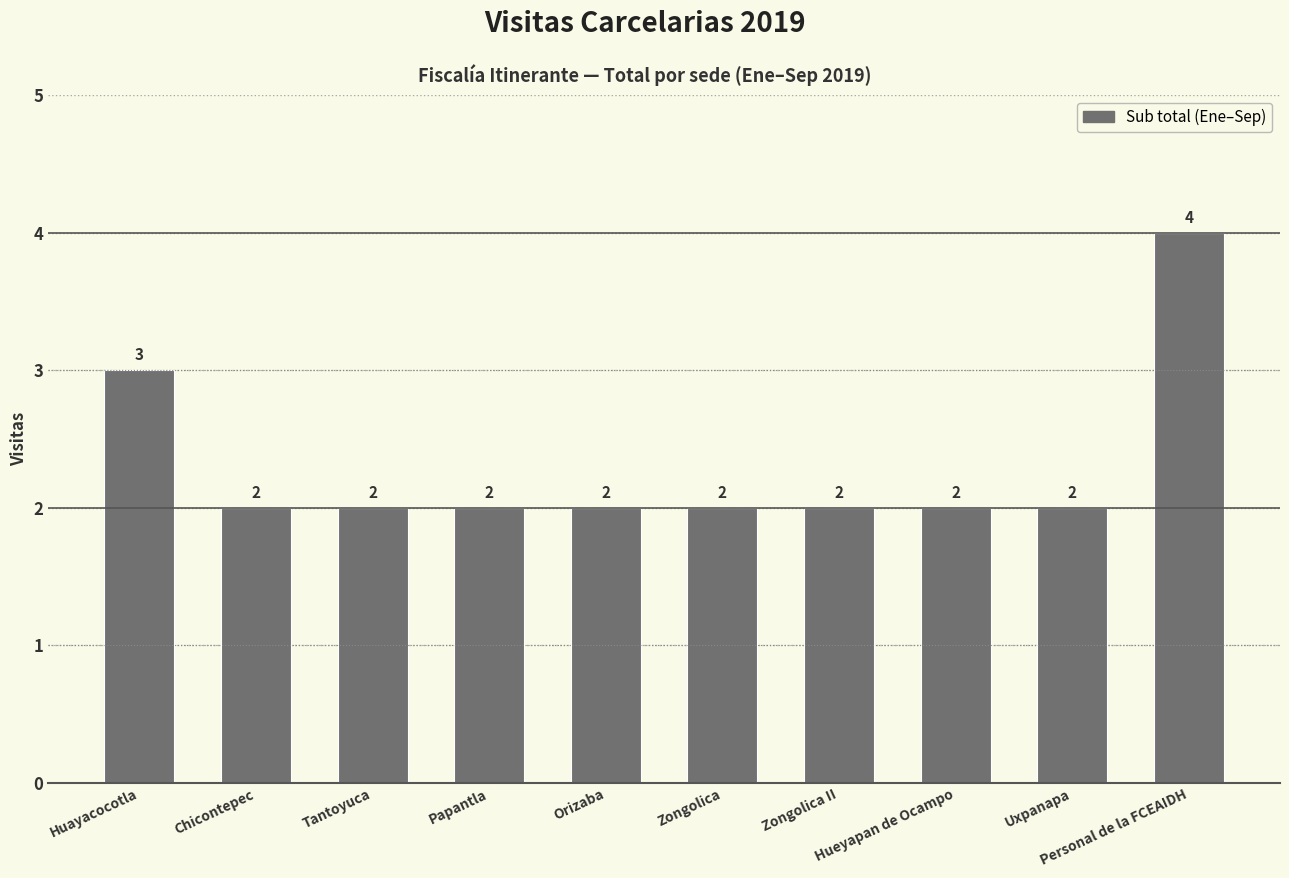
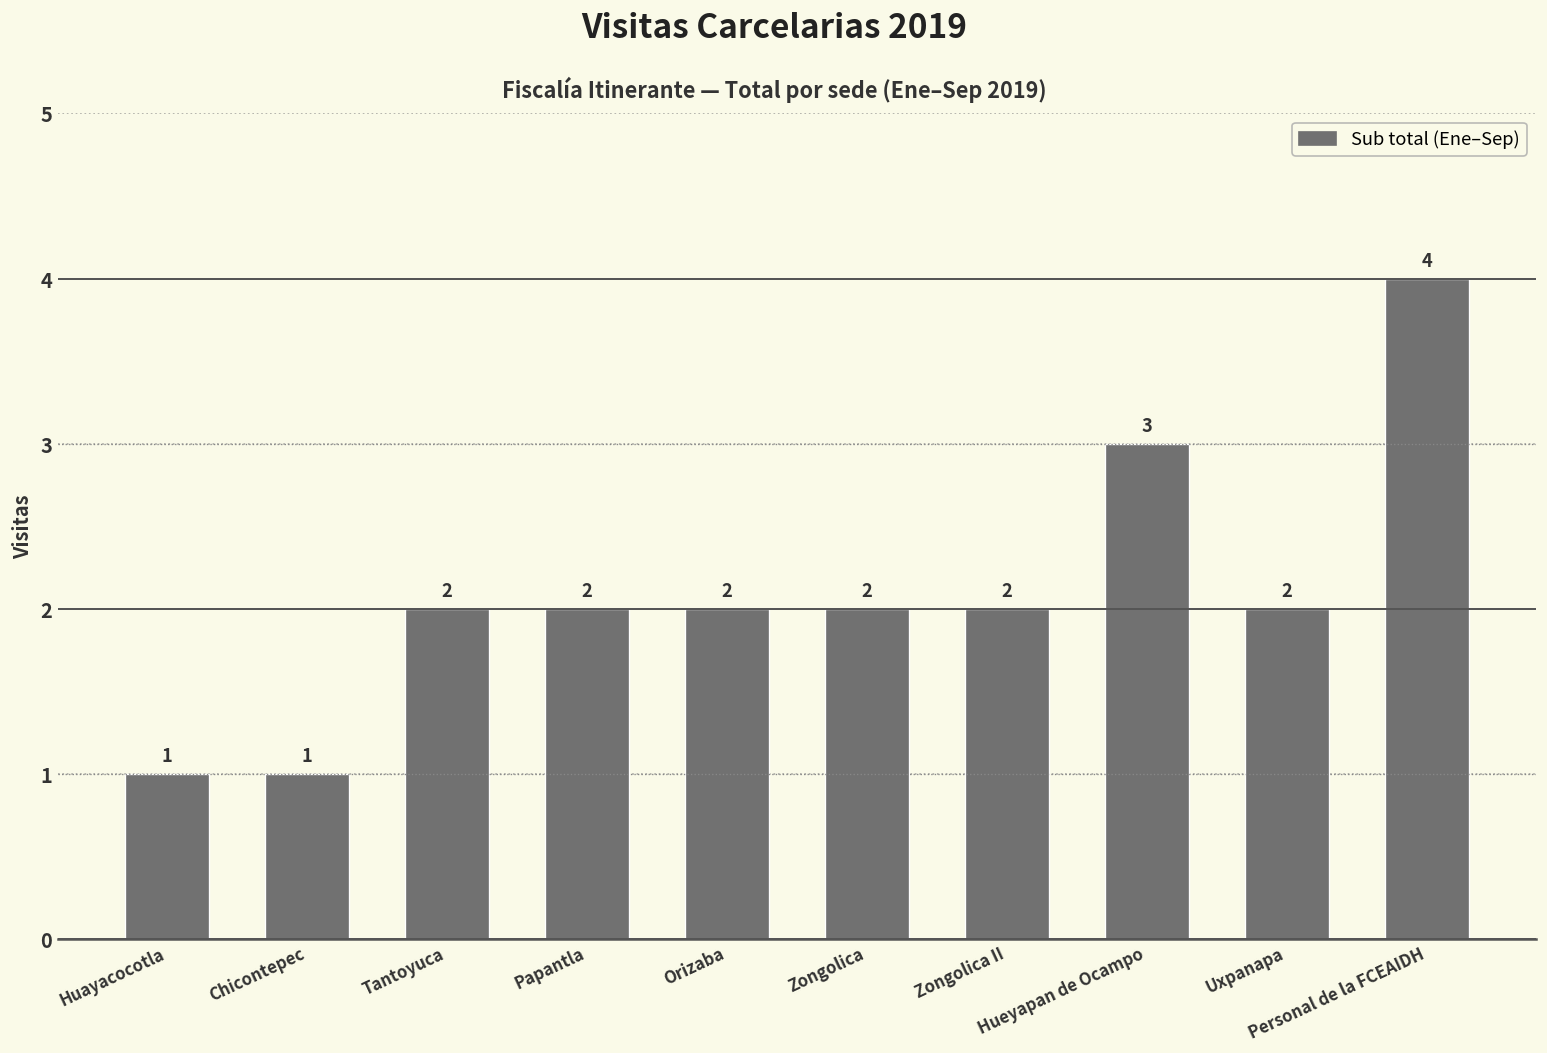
Huayacocotla: 3 -> 1
Chicontepec: 2 -> 1
Hueyapan de Ocampo: 2 -> 3
